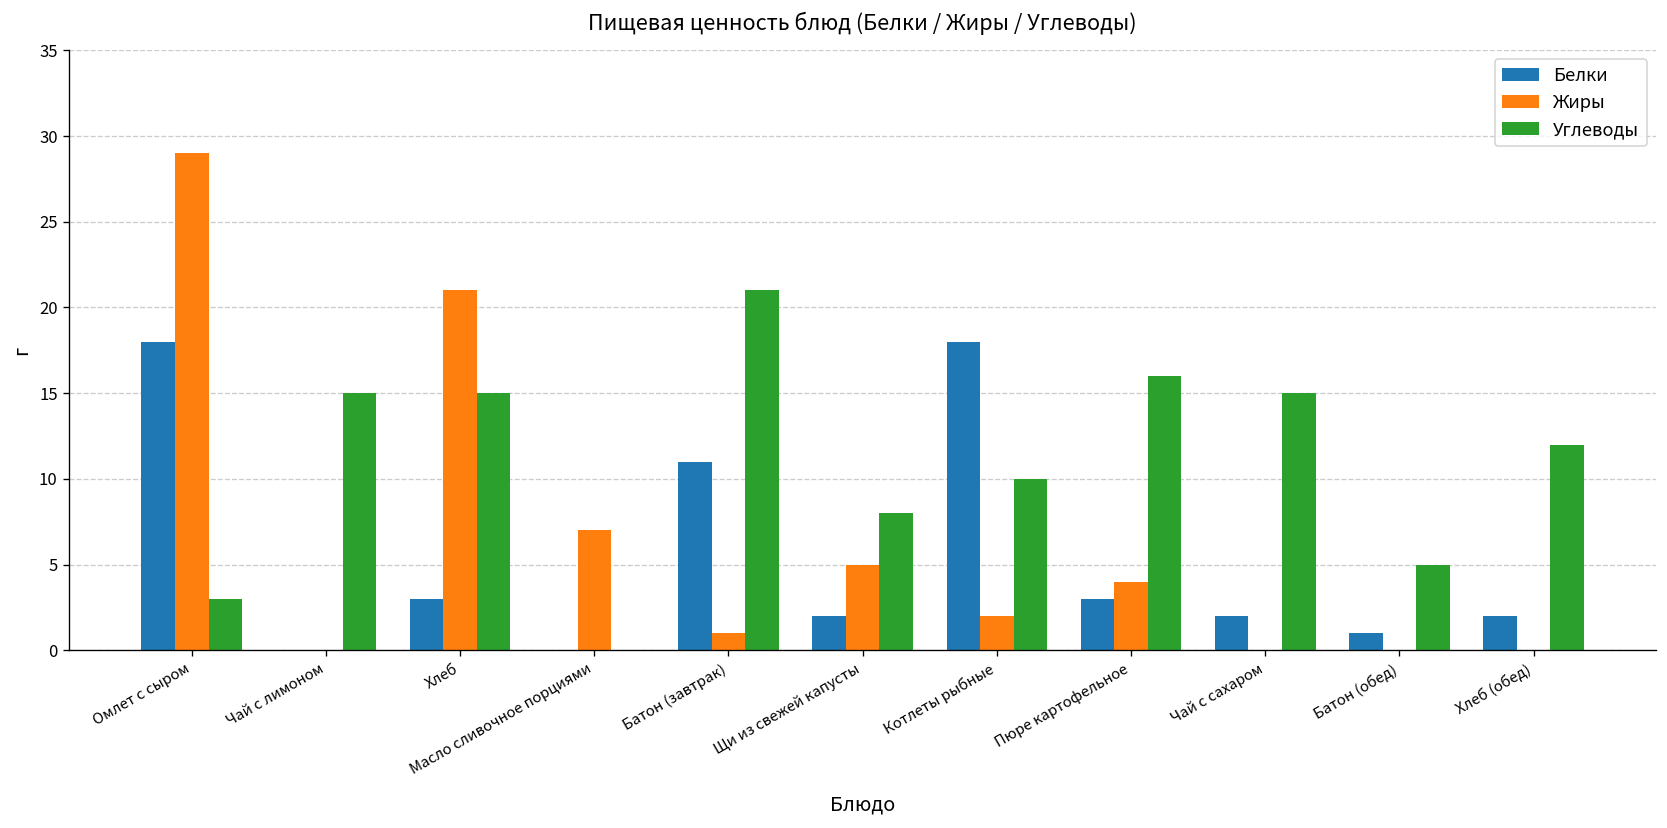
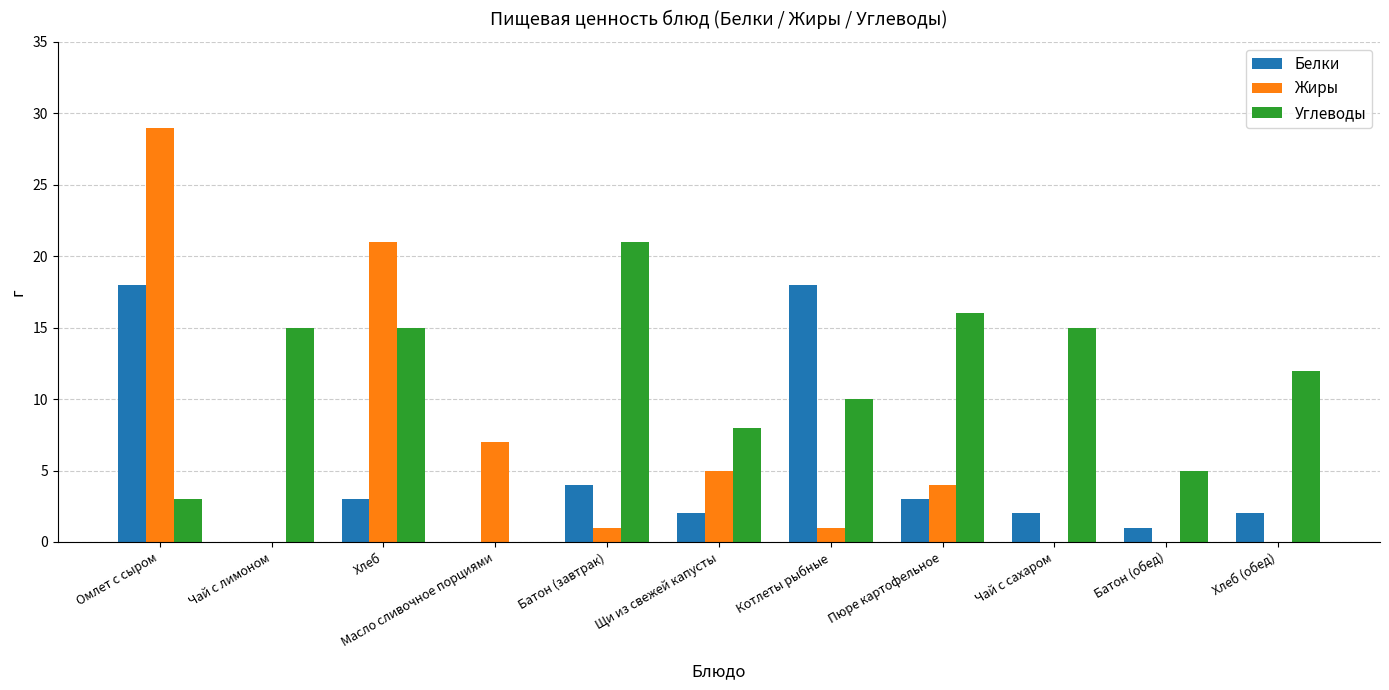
Белки, Батон (завтрак): 11 -> 4
Жиры, Котлеты рыбные: 2 -> 1
